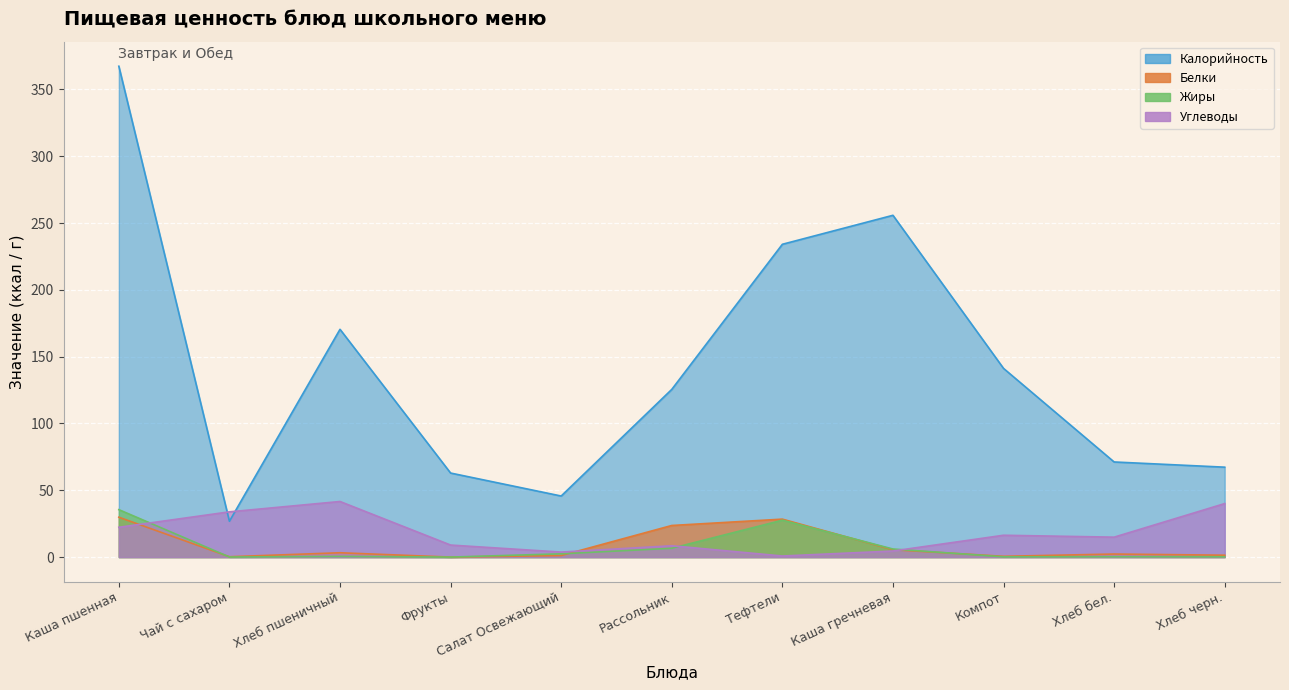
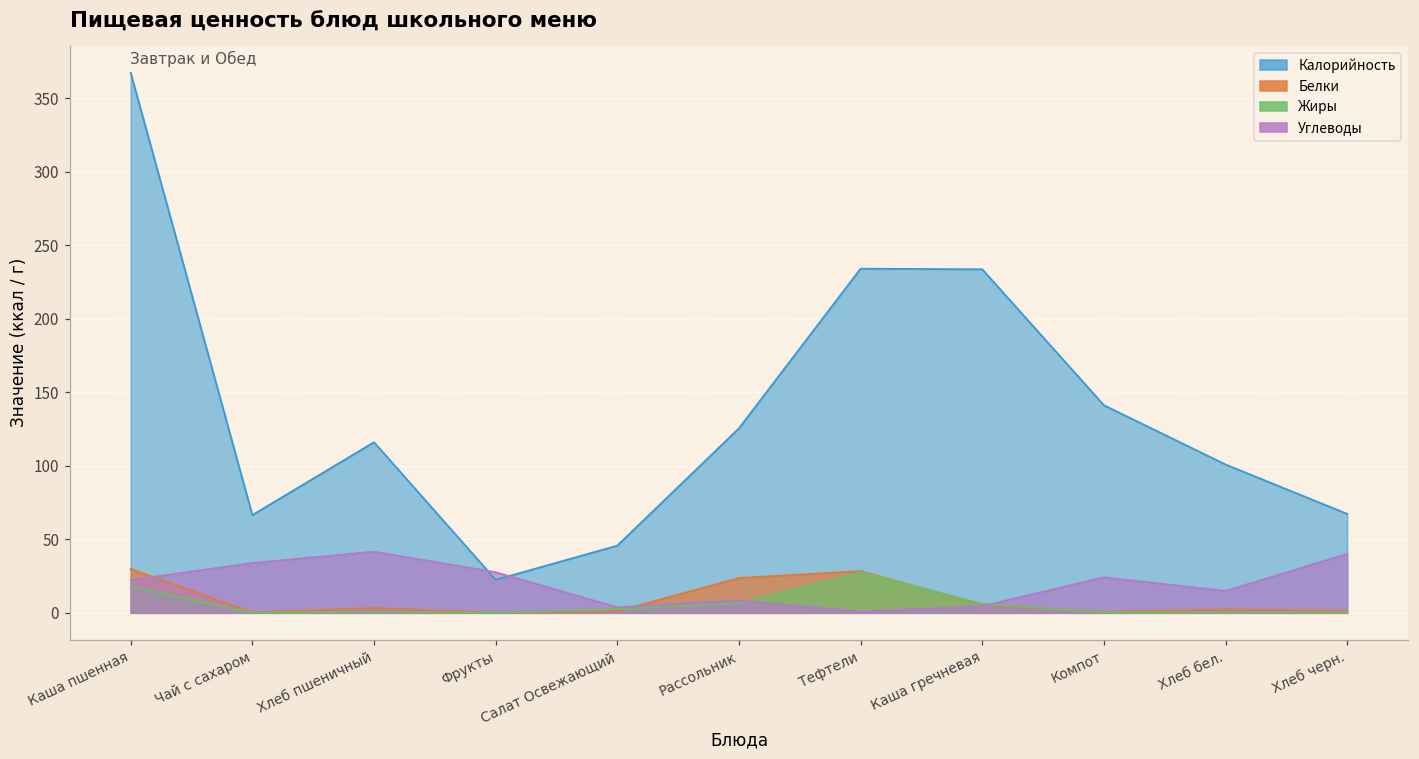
Жиры, Каша пшенная: 36 -> 18
Калорийность, Чай с сахаром: 27 -> 67
Калорийность, Хлеб пшеничный: 170 -> 116
Калорийность, Фрукты: 63 -> 22
Углеводы, Фрукты: 9 -> 28
Калорийность, Каша гречневая: 256 -> 234
Углеводы, Компот: 16 -> 24
Калорийность, Хлеб бел.: 71 -> 101
